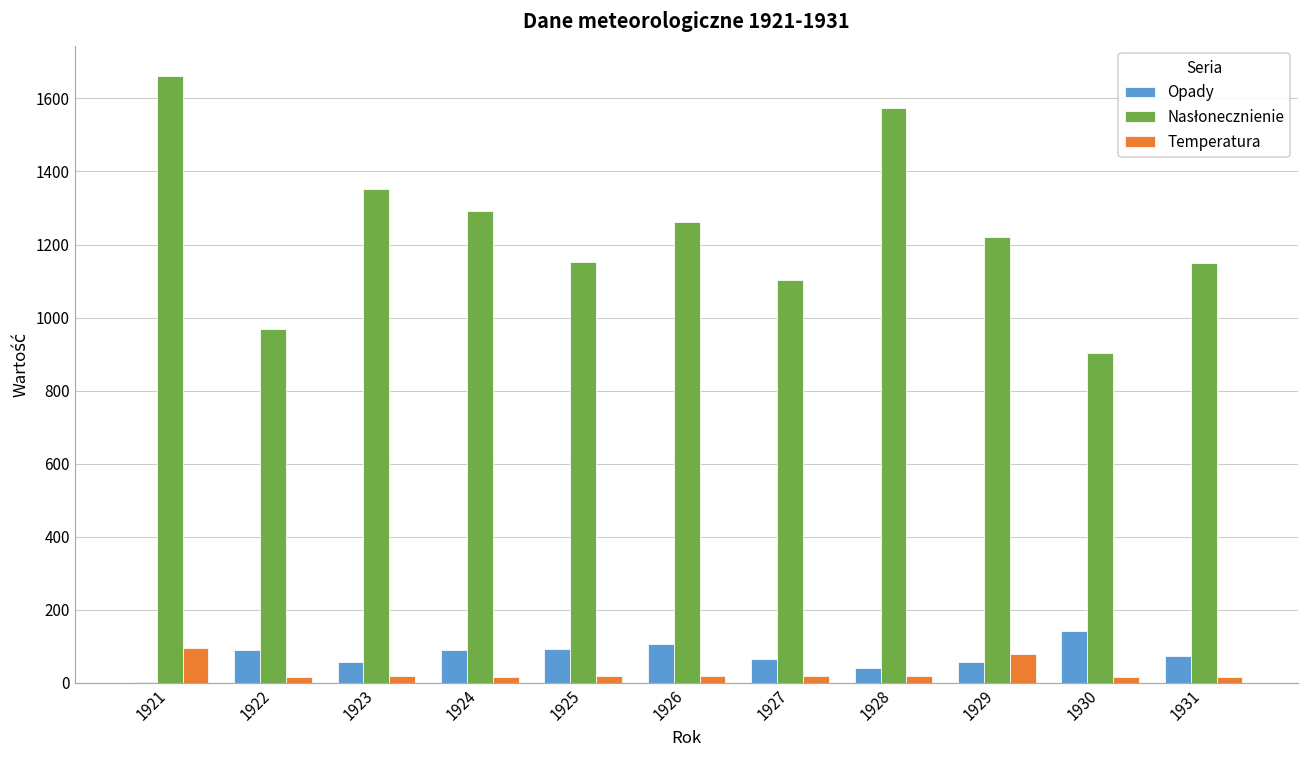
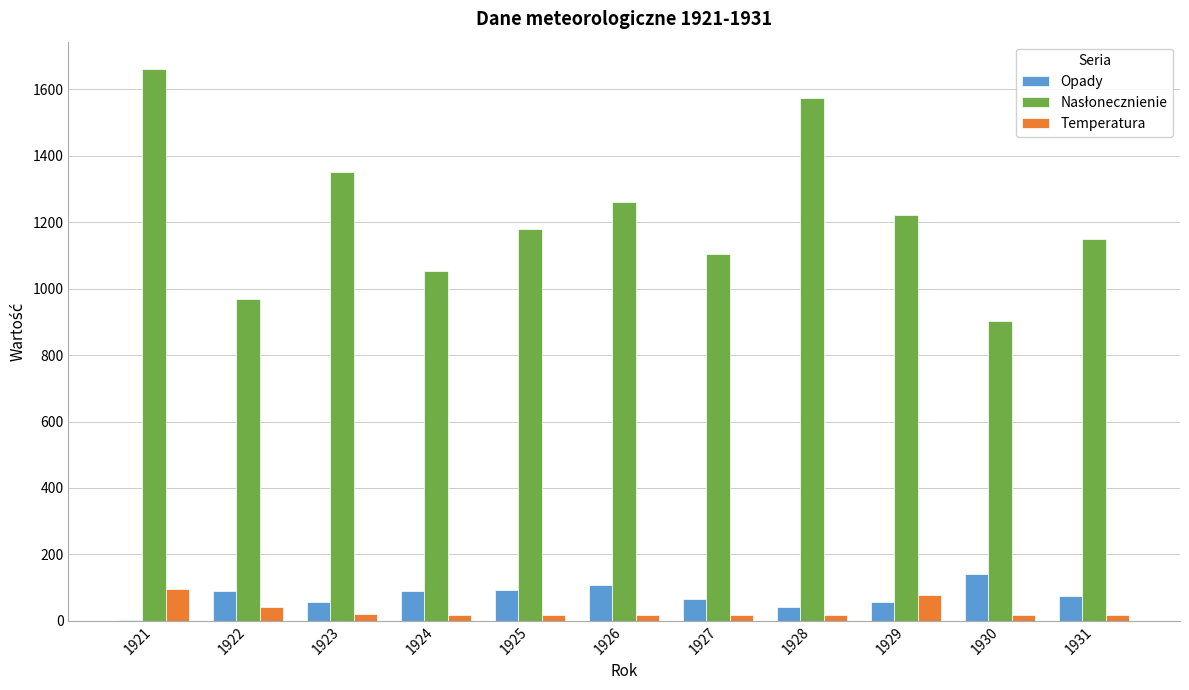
Temperatura, 1922: 20 -> 40
Nasłonecznienie, 1924: 1290 -> 1050
Nasłonecznienie, 1925: 1150 -> 1180
